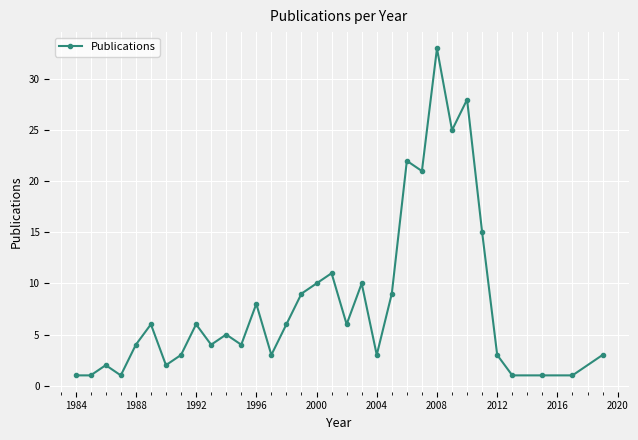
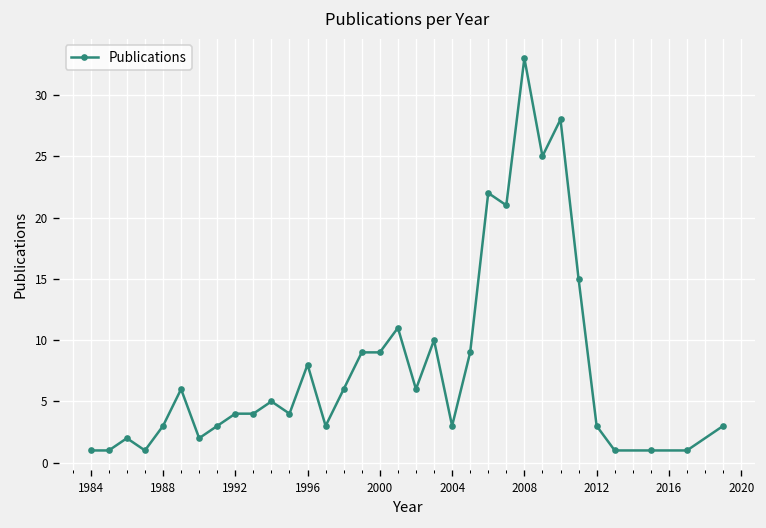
1988: 4 -> 3
1992: 6 -> 4
2000: 10 -> 9
